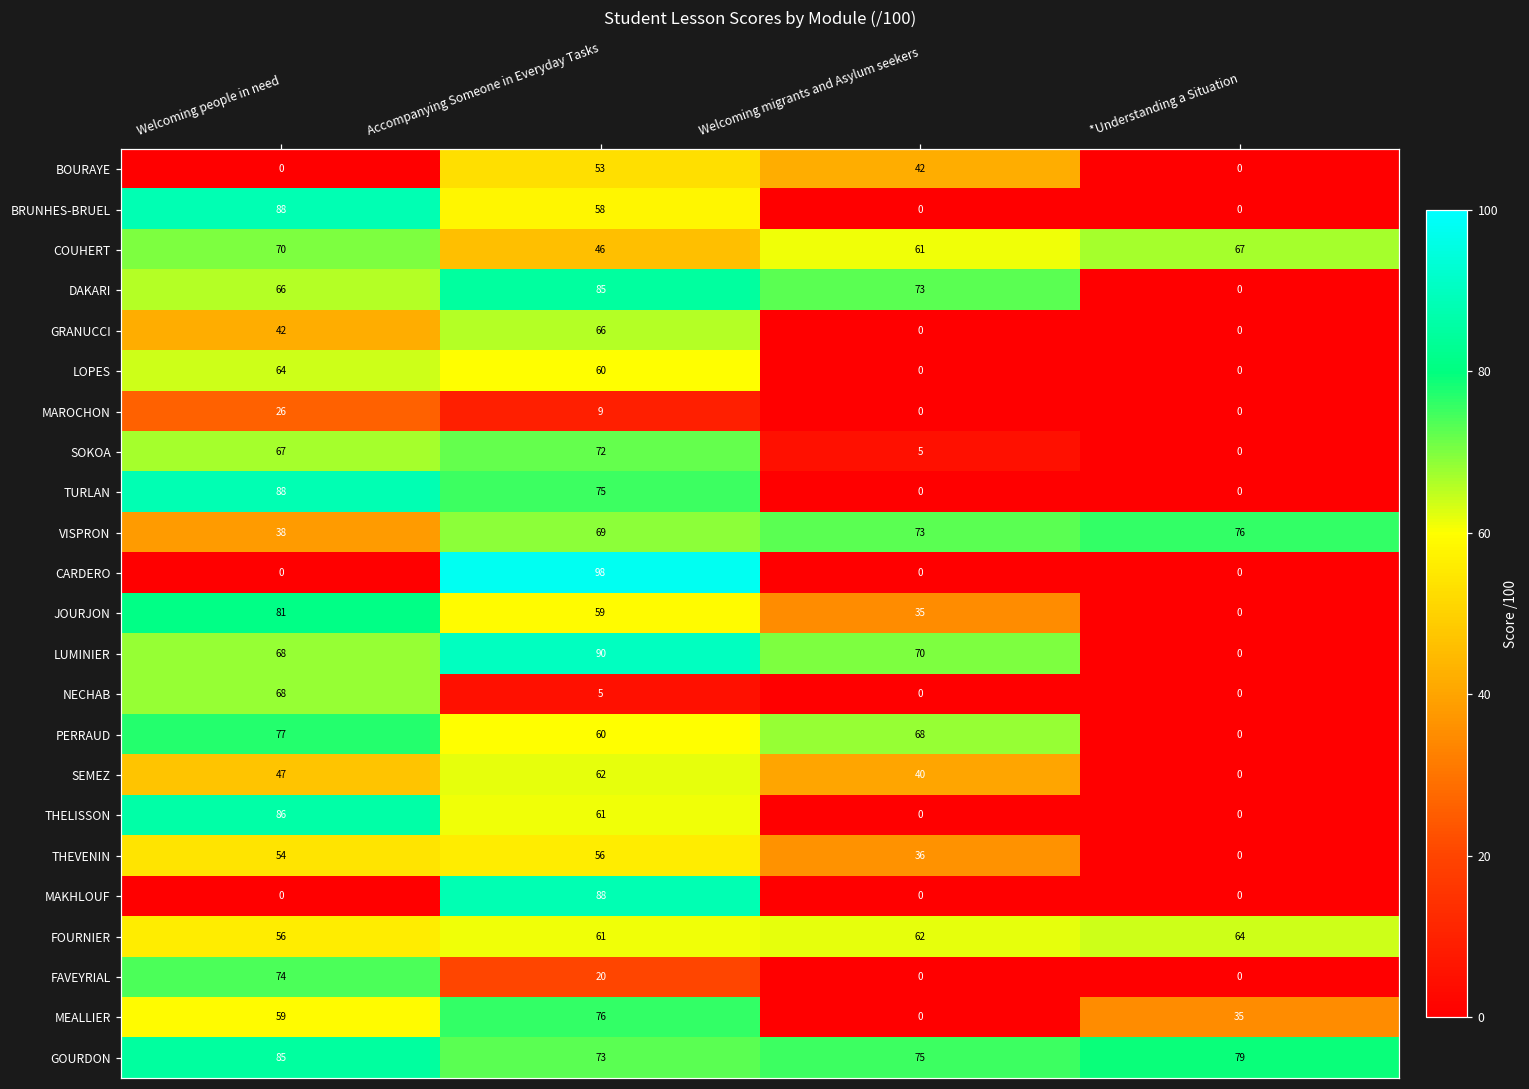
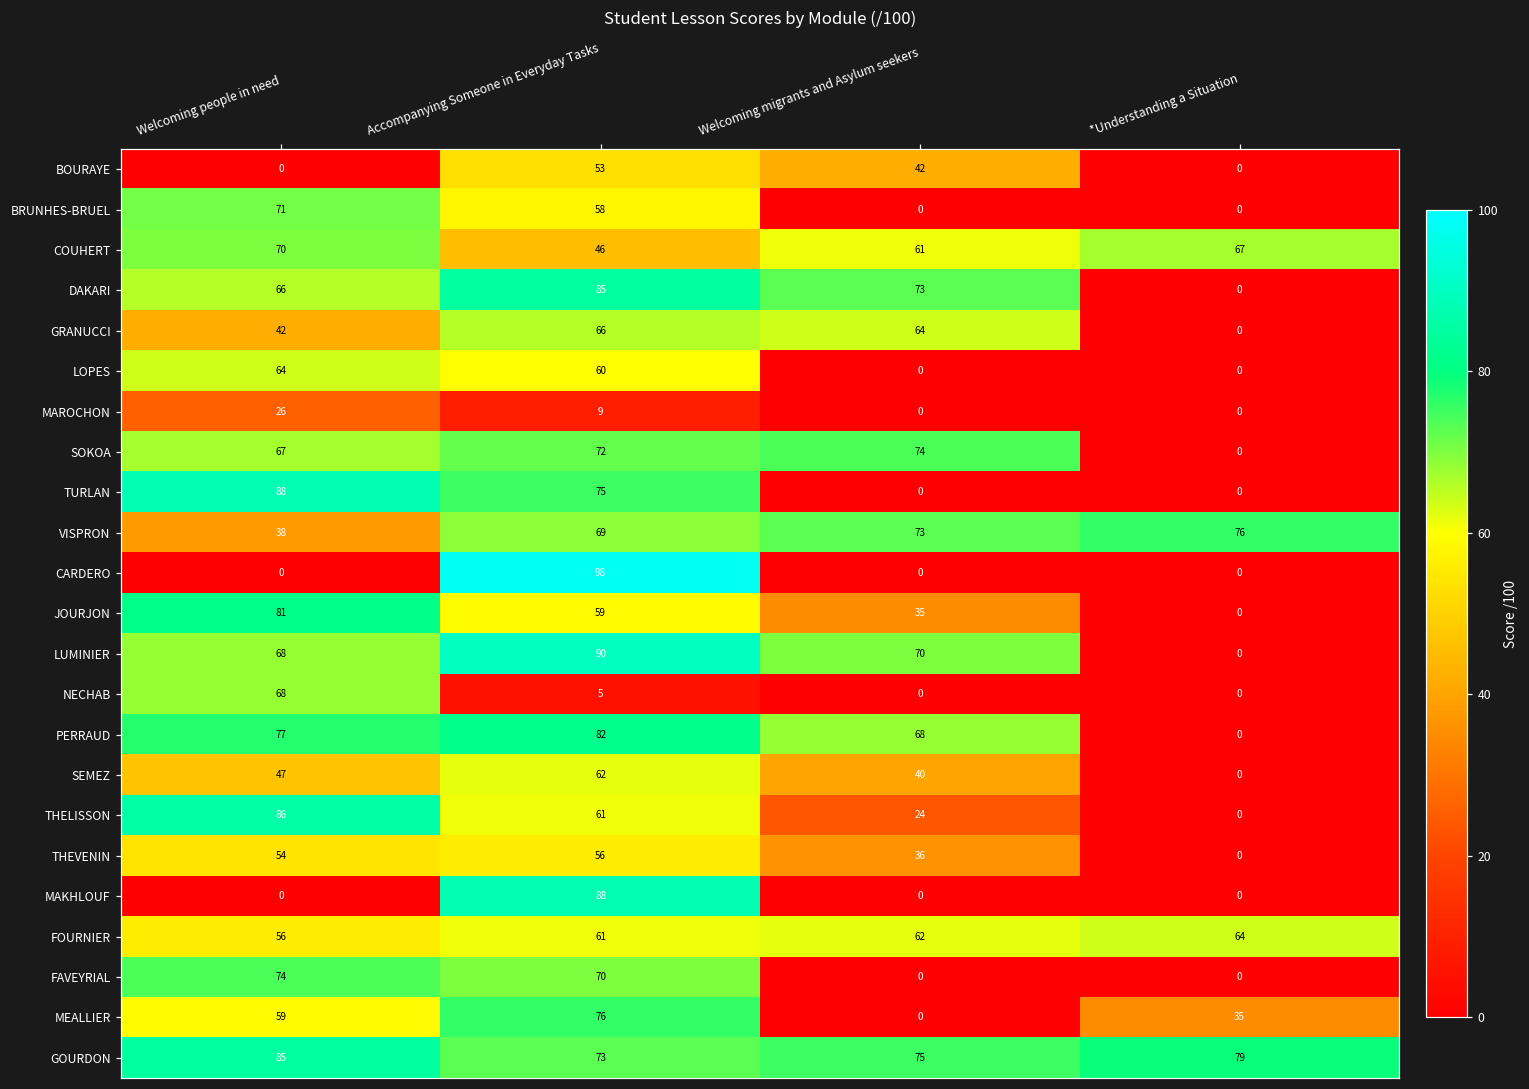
BRUNHES-BRUEL, Welcoming people in need: 88 -> 71
GRANUCCI, Welcoming migrants and Asylum seekers: 0 -> 64
SOKOA, Welcoming migrants and Asylum seekers: 5 -> 74
PERRAUD, Accompanying Someone in Everyday Tasks: 60 -> 82
THELISSON, Welcoming migrants and Asylum seekers: 0 -> 24
FAVEYRIAL, Accompanying Someone in Everyday Tasks: 20 -> 70
